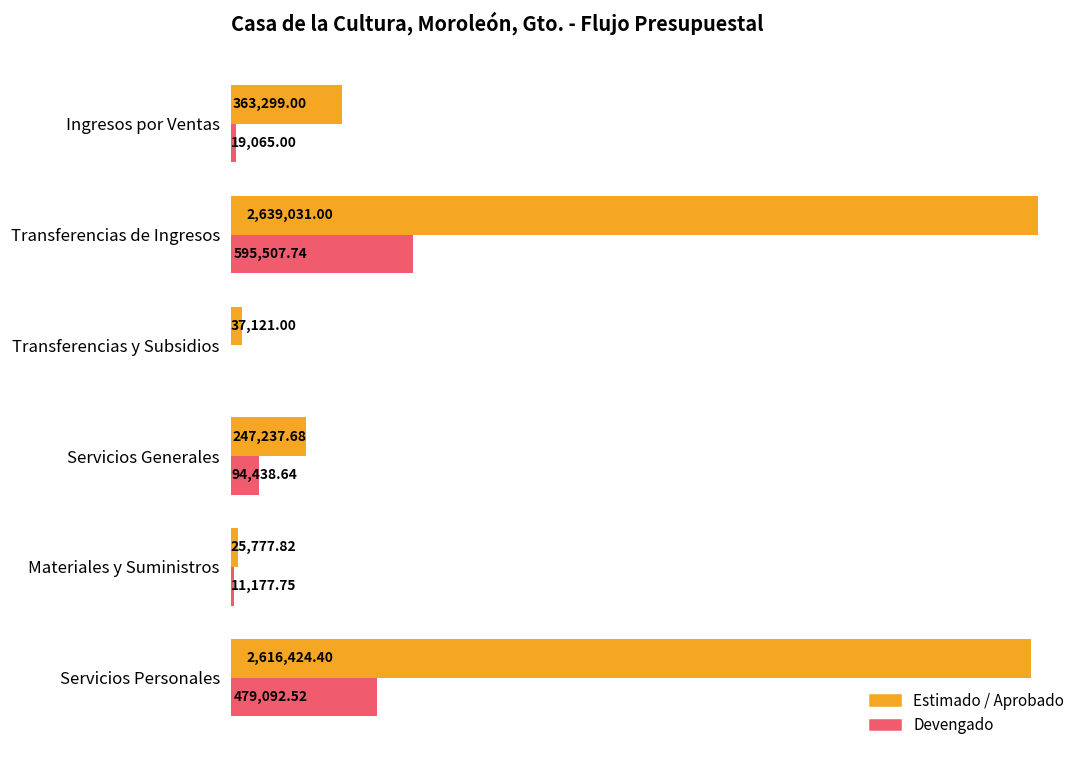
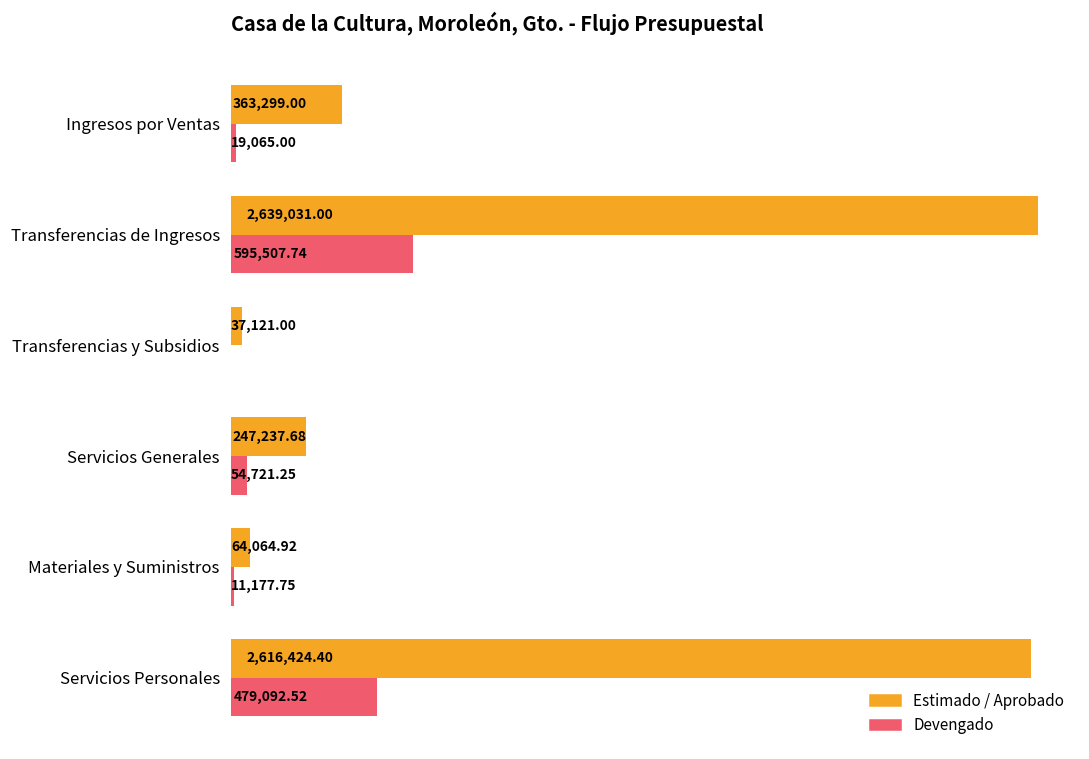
Devengado, Servicios Generales: 94,438.64 -> 54,721.25
Estimado / Aprobado, Materiales y Suministros: 25,777.82 -> 64,064.92
